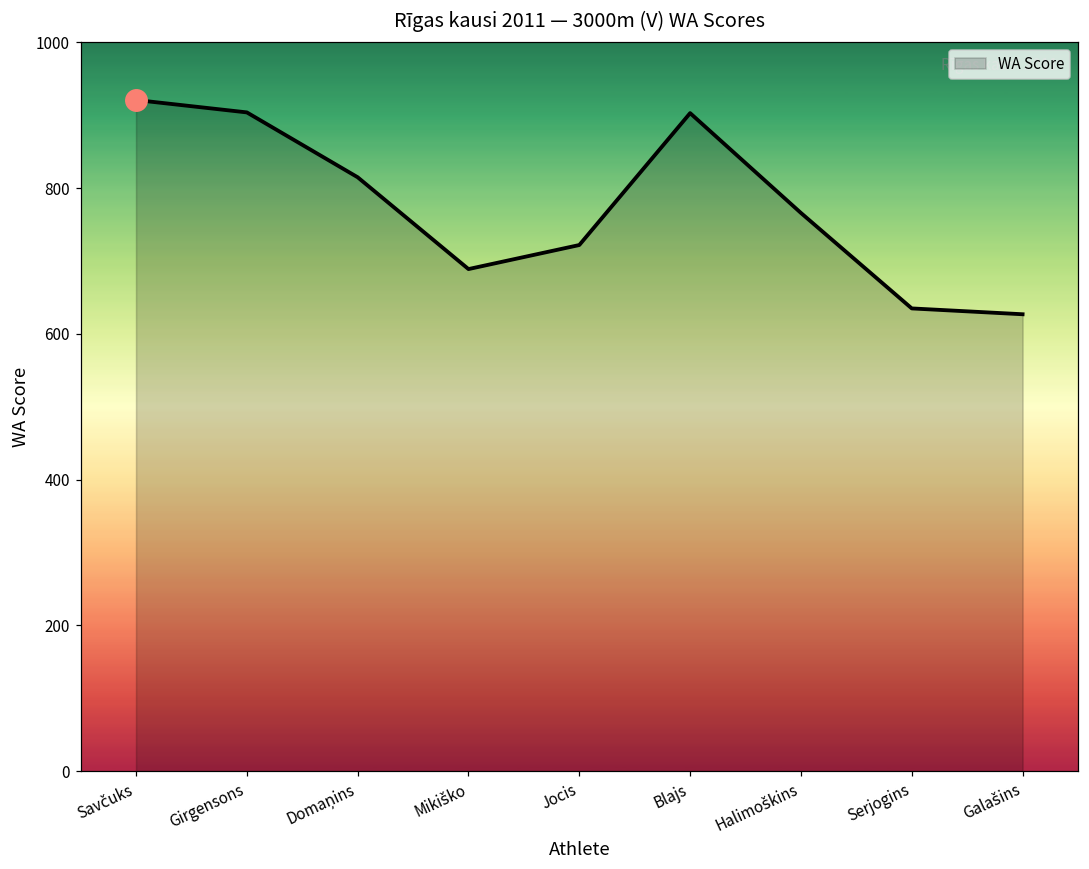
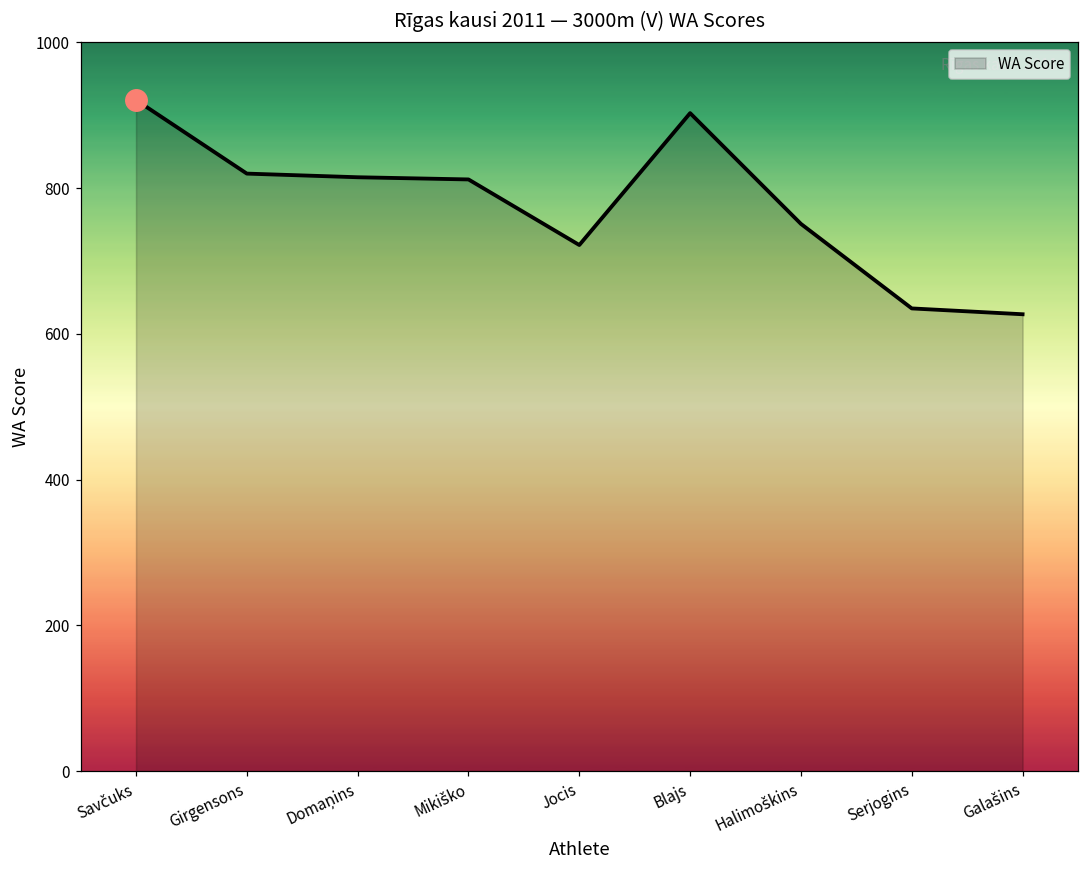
WA Score, Girgensons: 900 -> 820
WA Score, Mikiško: 690 -> 810
WA Score, Halimoškins: 770 -> 750
